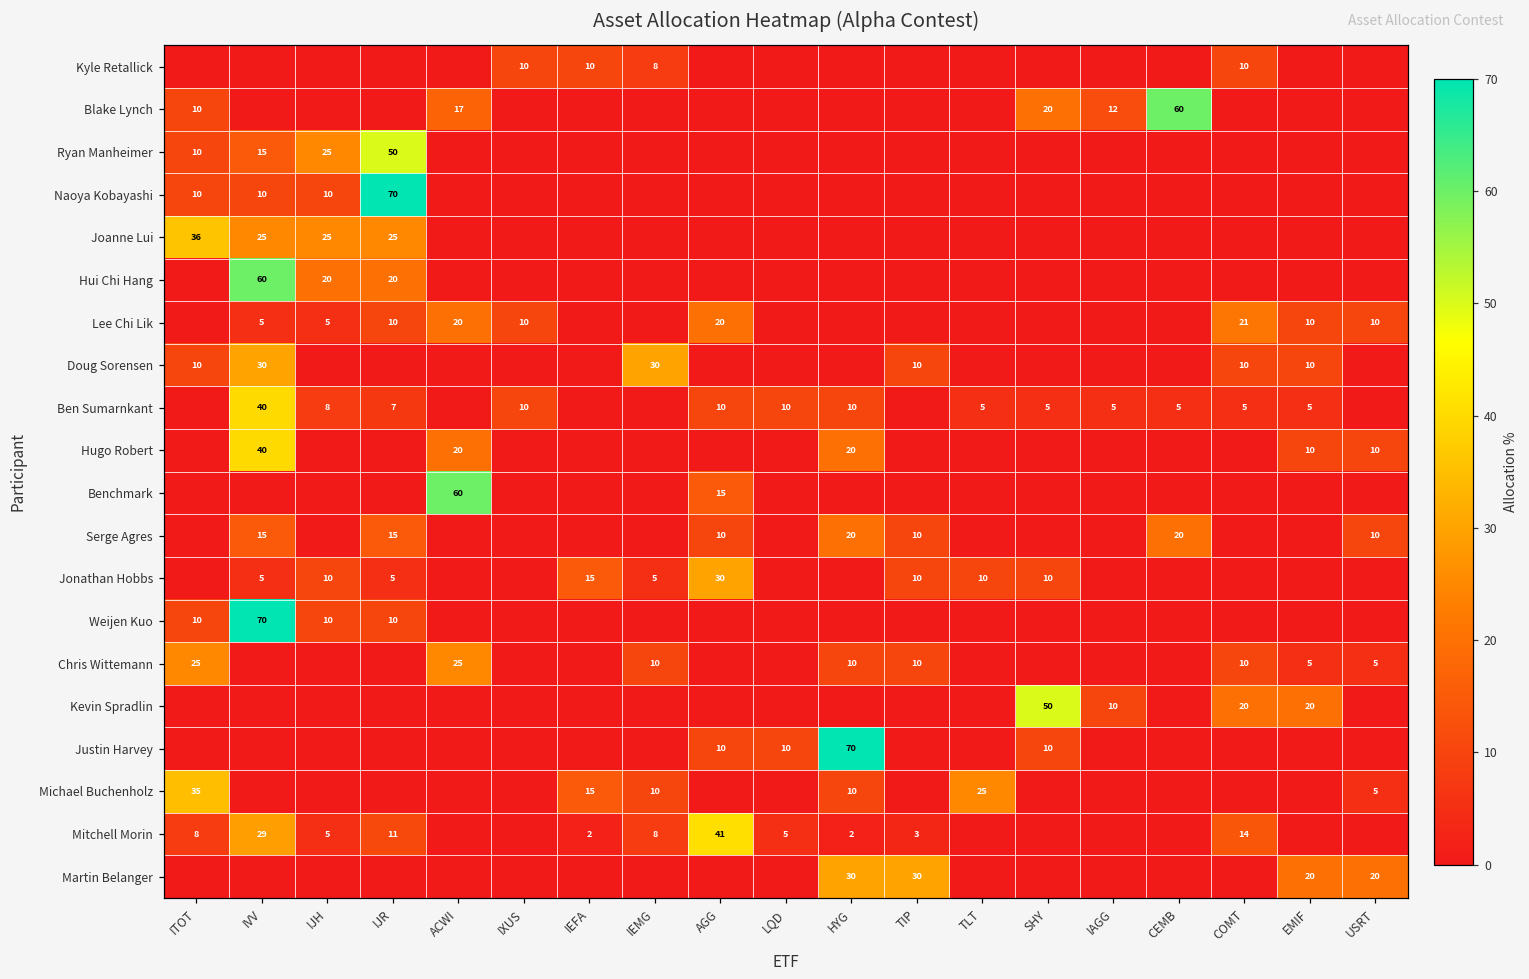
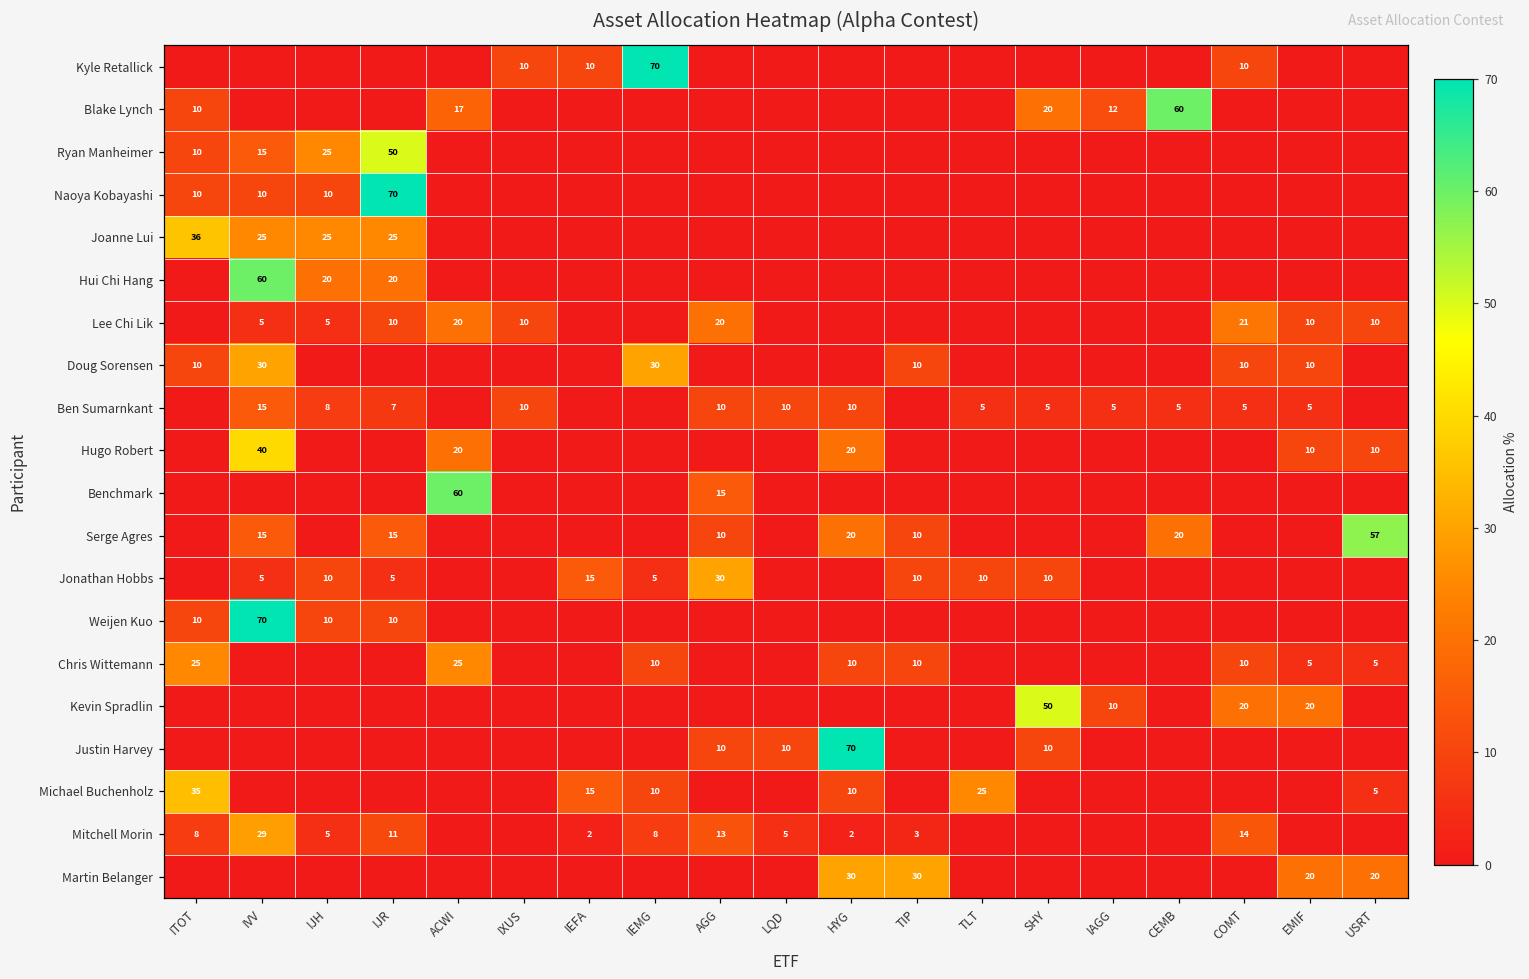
Kyle Retallick, IEMG: 8 -> 70
Ben Sumarnkant, IVV: 40 -> 15
Serge Agres, USRT: 10 -> 57
Mitchell Morin, AGG: 41 -> 13
